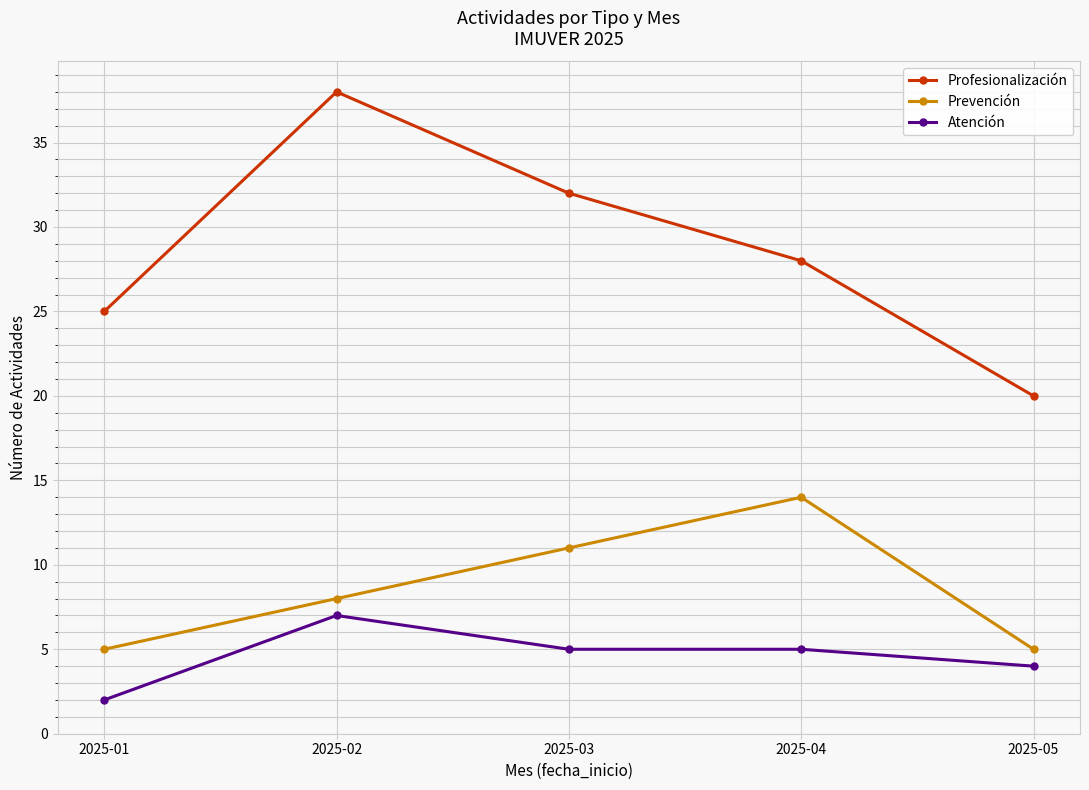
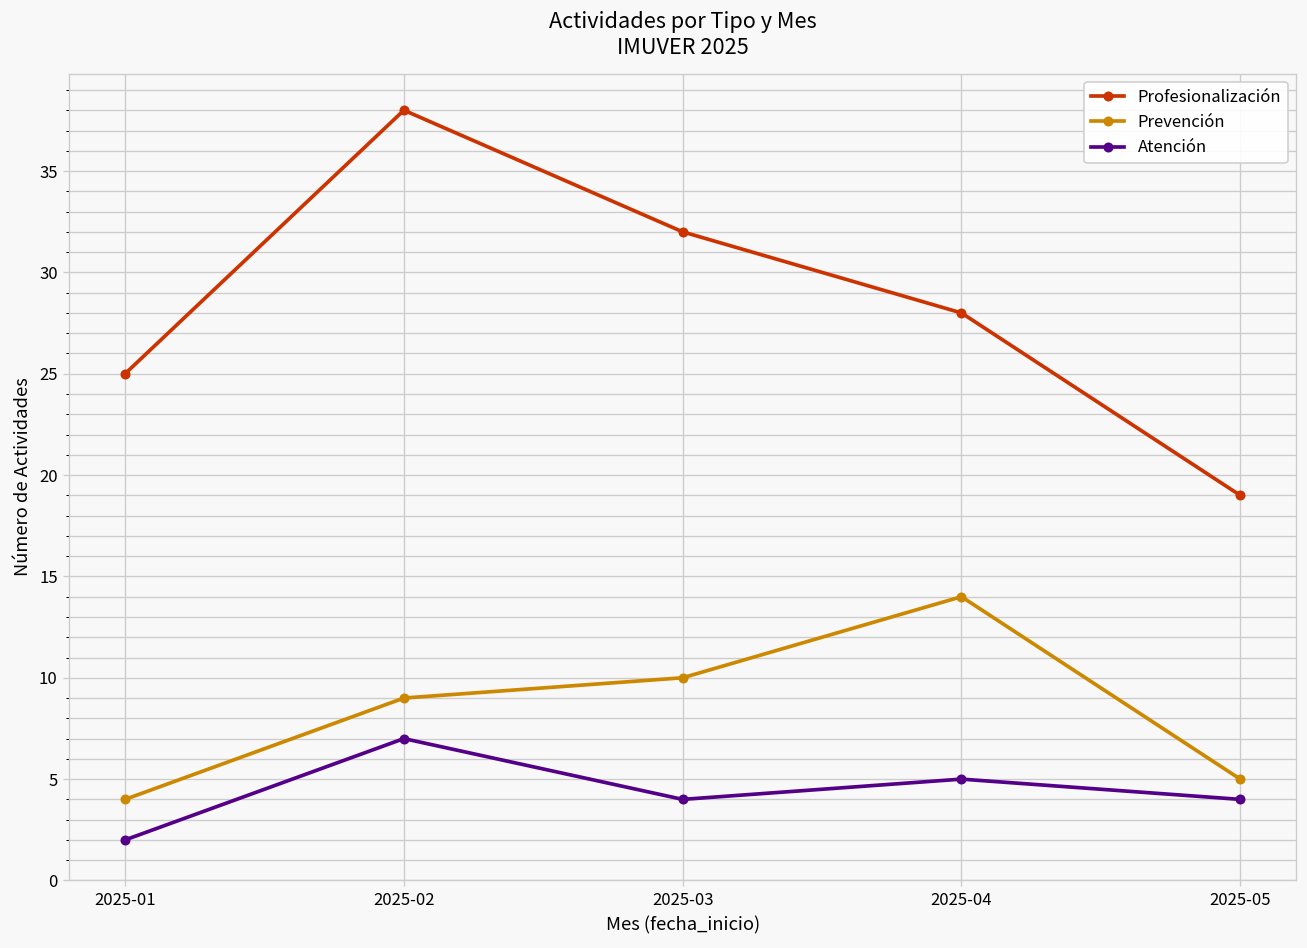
Prevención, 2025-01: 5 -> 4
Prevención, 2025-02: 8 -> 9
Prevención, 2025-03: 11 -> 10
Atención, 2025-03: 5 -> 4
Profesionalización, 2025-05: 20 -> 19
